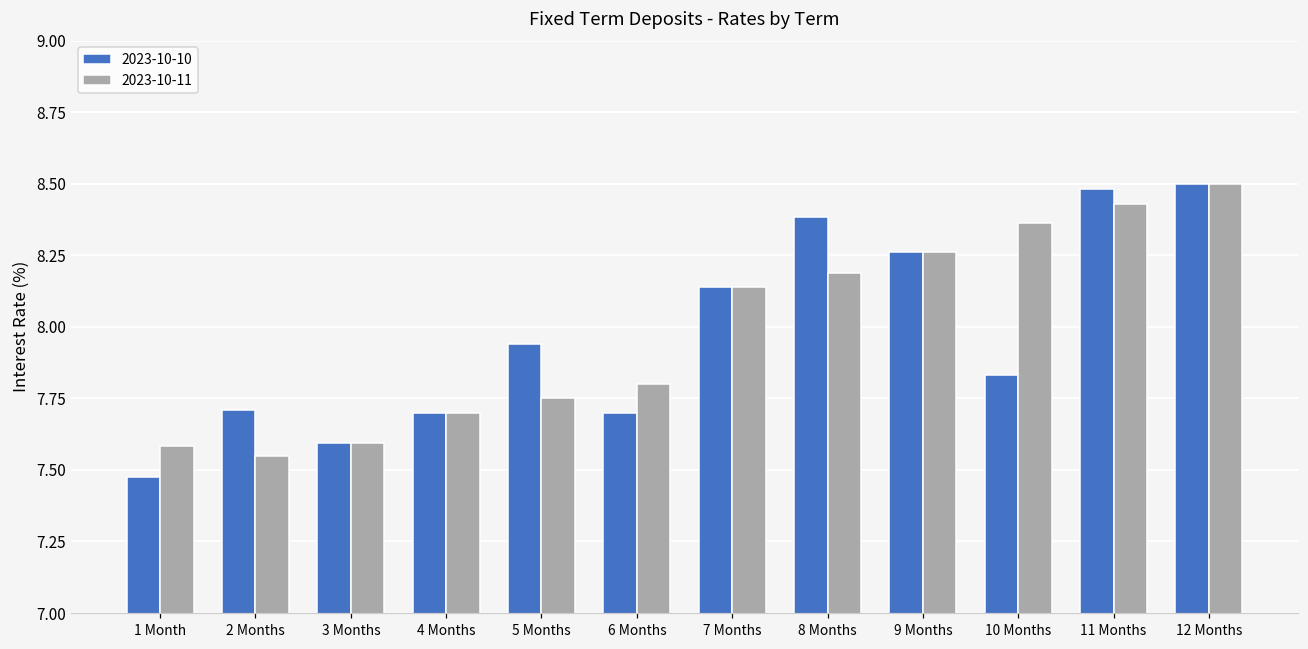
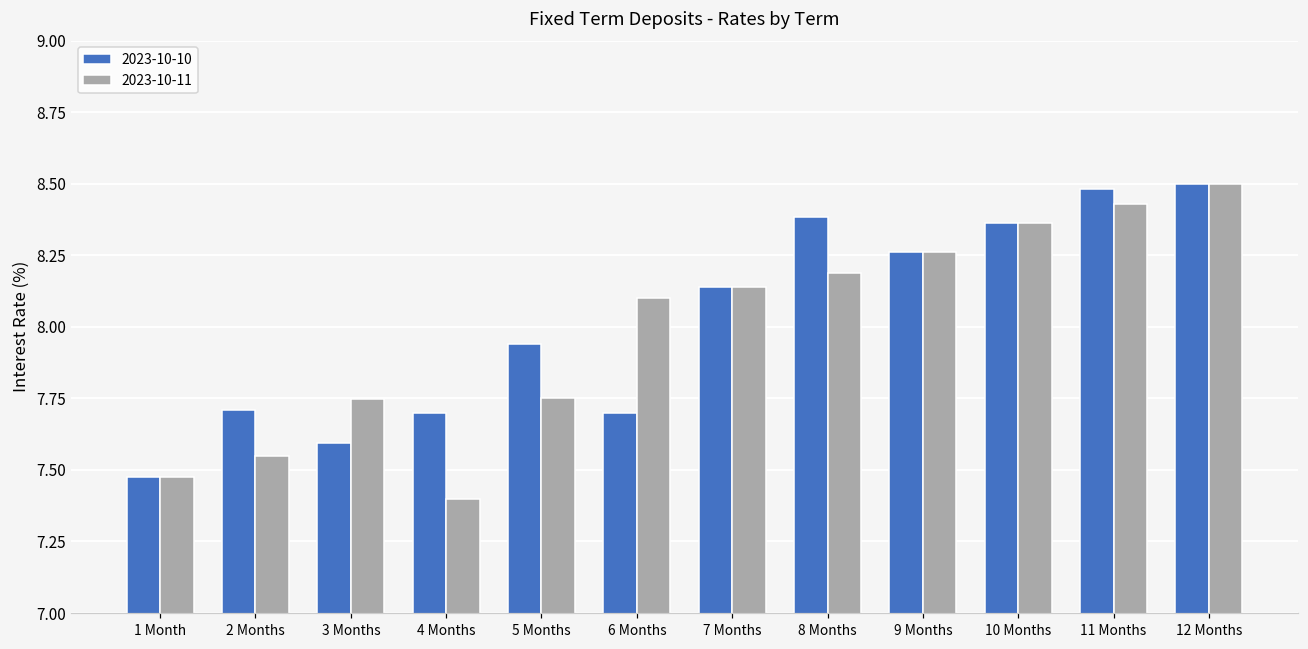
2023-10-11, 1 Month: 7.58 -> 7.48
2023-10-11, 3 Months: 7.59 -> 7.75
2023-10-11, 4 Months: 7.7 -> 7.4
2023-10-11, 6 Months: 7.8 -> 8.1
2023-10-10, 10 Months: 7.83 -> 8.36
